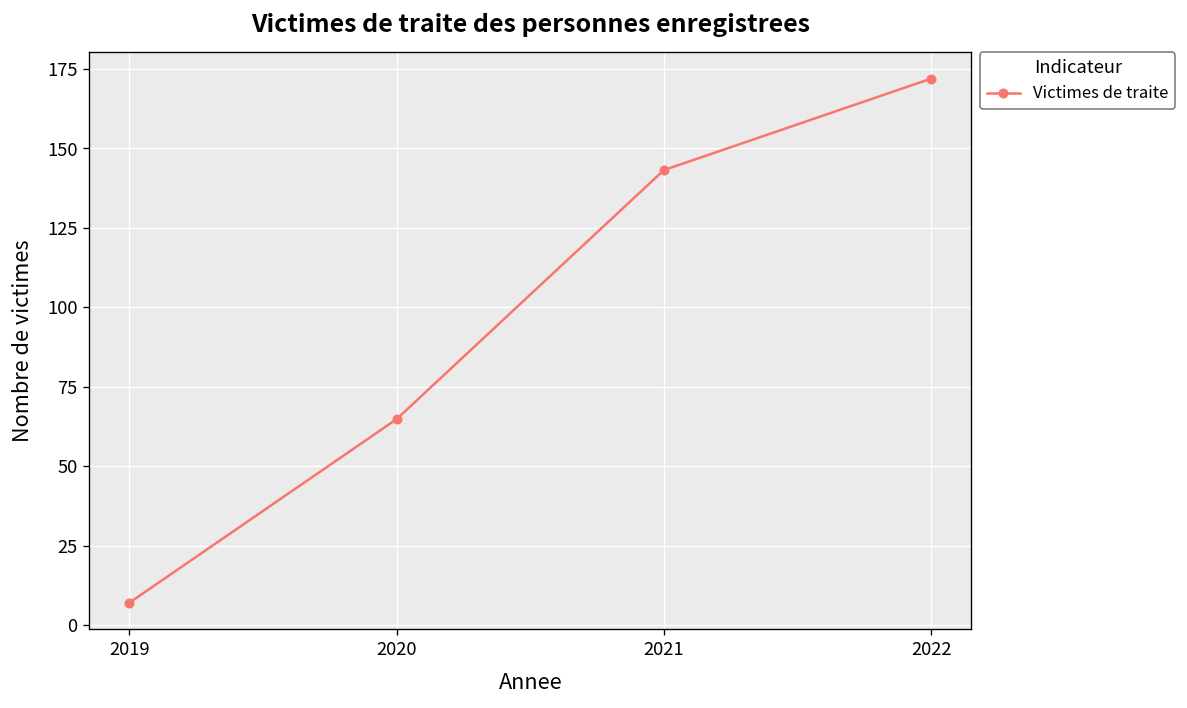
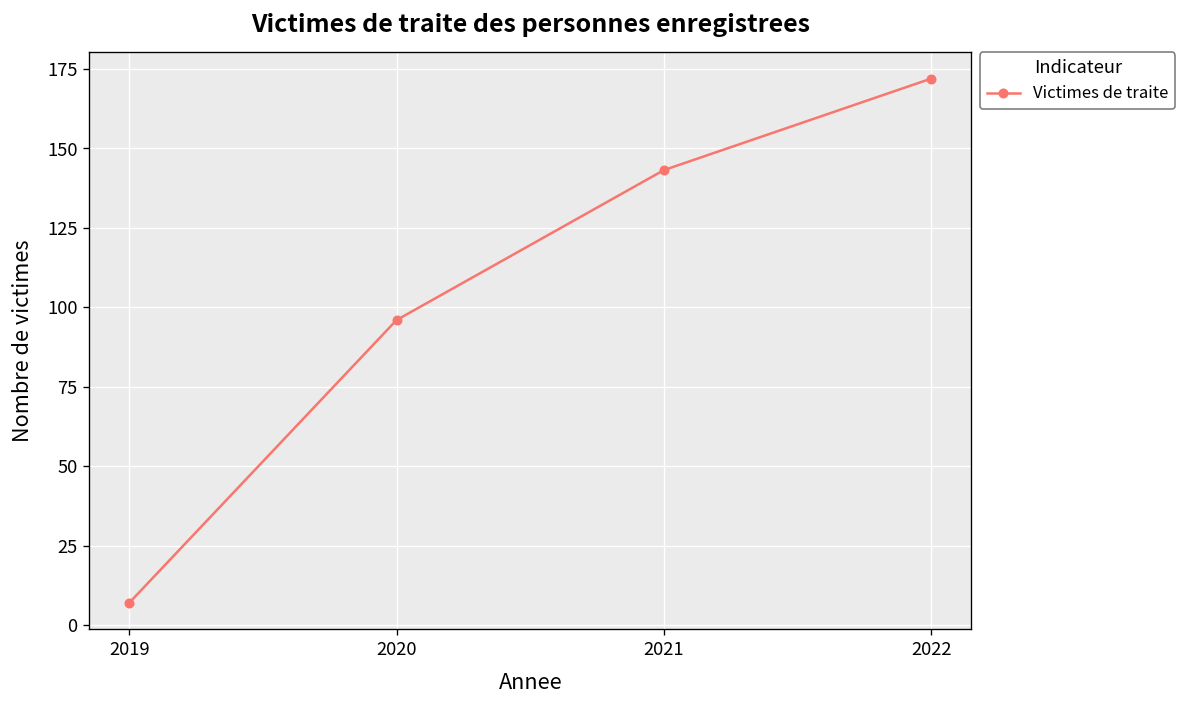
2020: 65 -> 96
